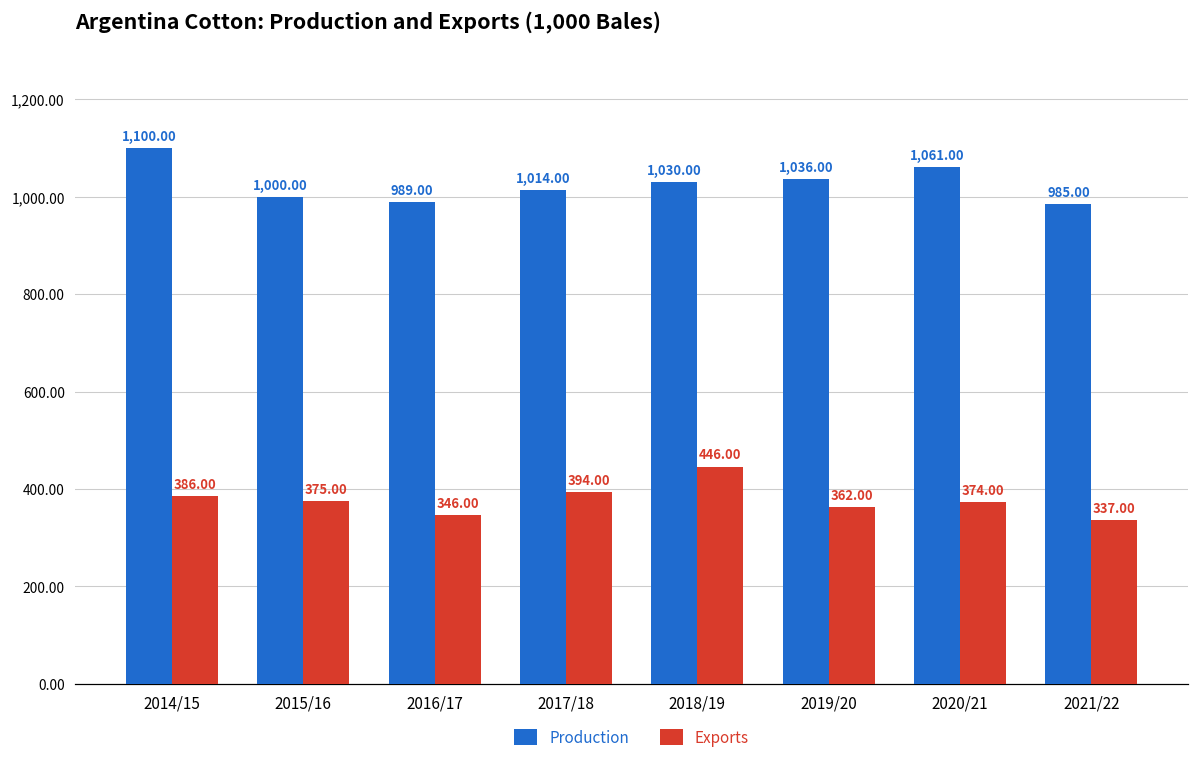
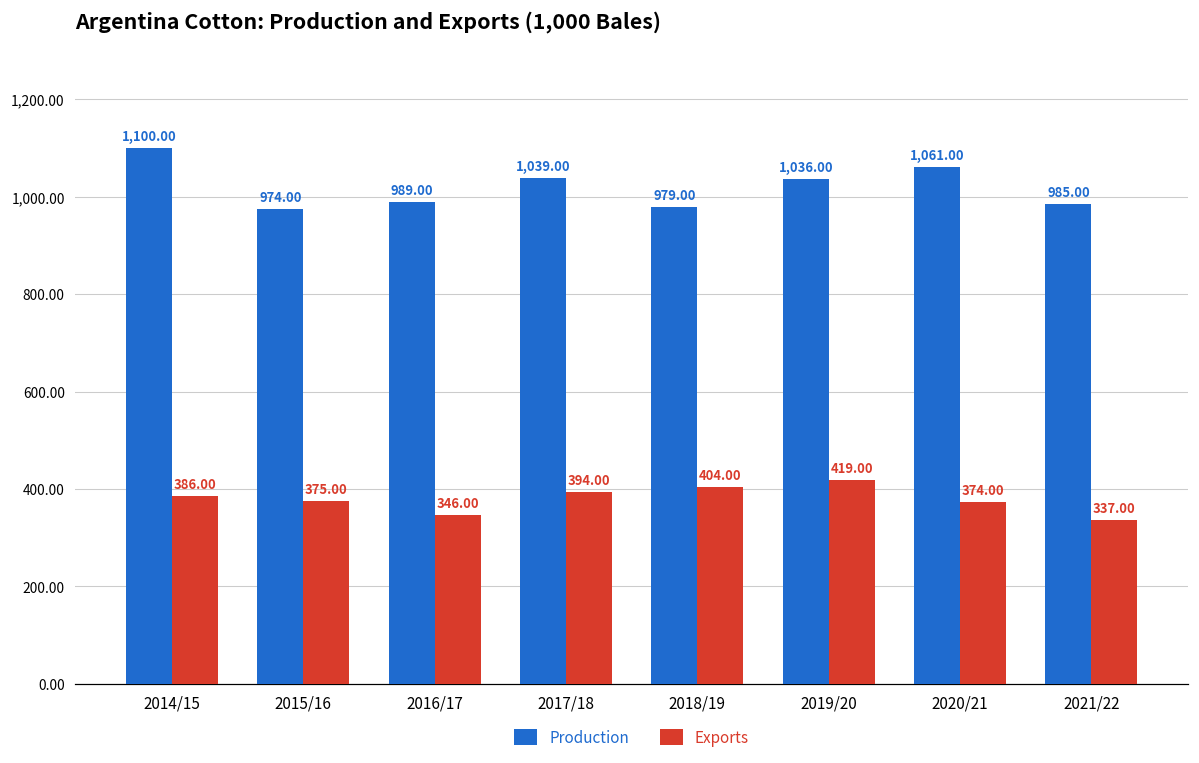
Production, 2015/16: 1,000.00 -> 974.00
Production, 2017/18: 1,014.00 -> 1,039.00
Production, 2018/19: 1,030.00 -> 979.00
Exports, 2018/19: 446.00 -> 404.00
Exports, 2019/20: 362.00 -> 419.00
